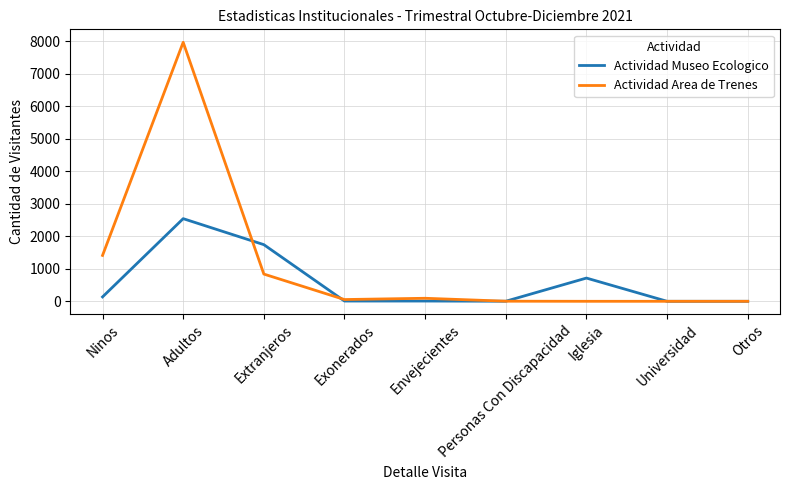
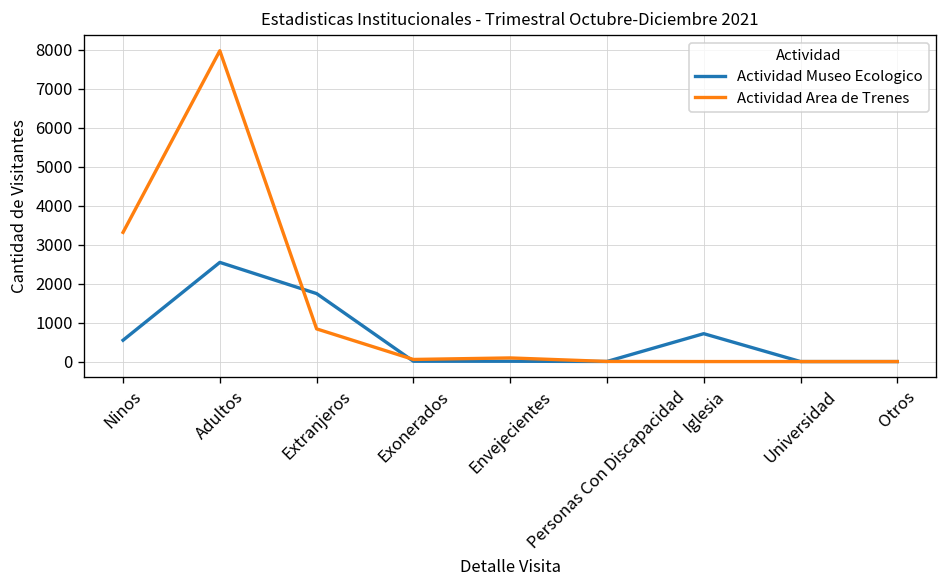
Actividad Museo Ecologico, Ninos: 100 -> 500
Actividad Area de Trenes, Ninos: 1400 -> 3300
